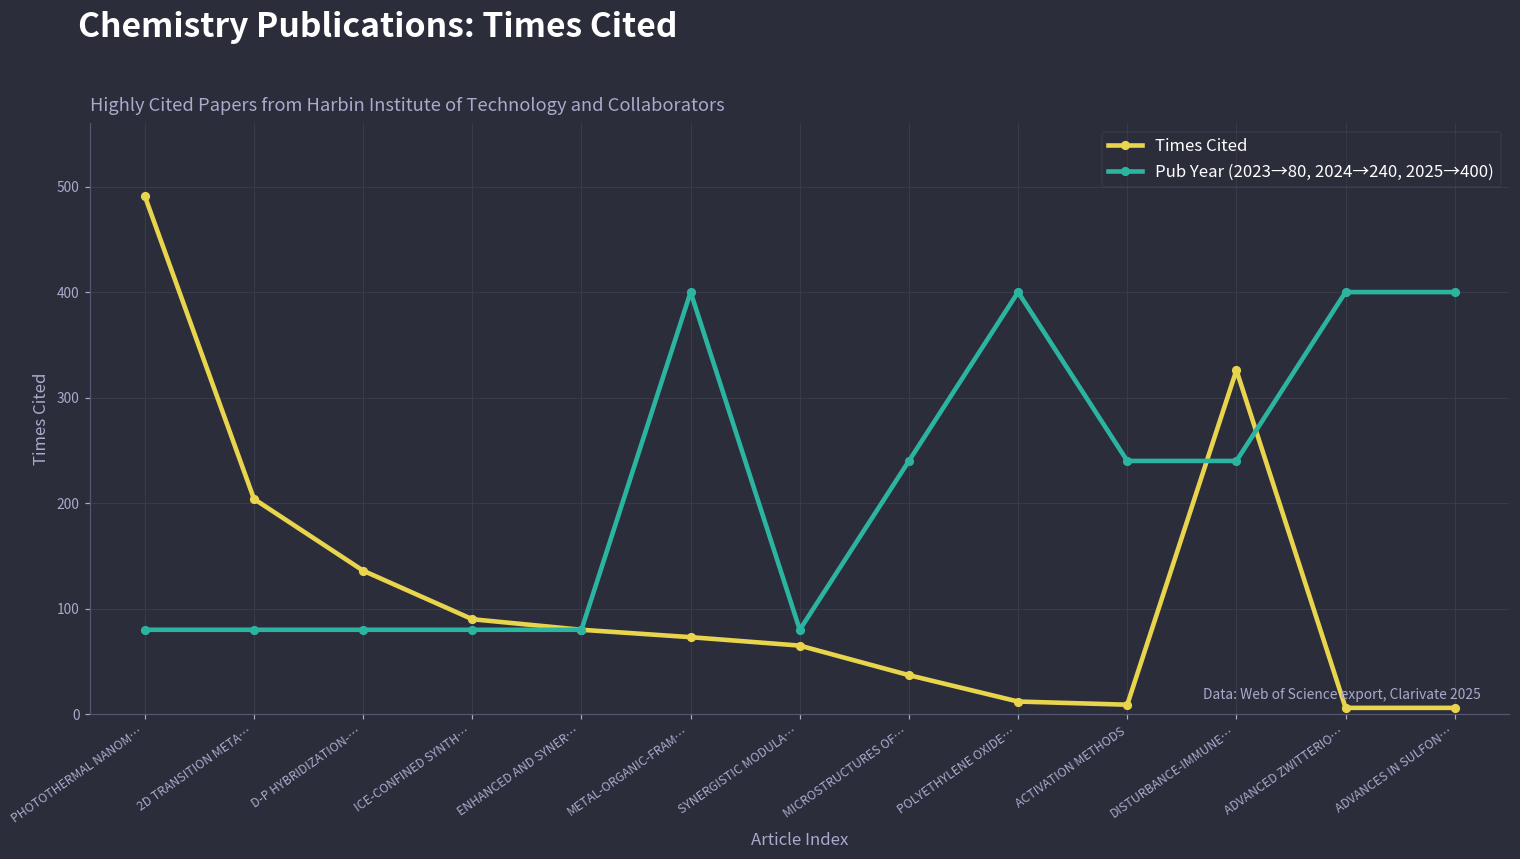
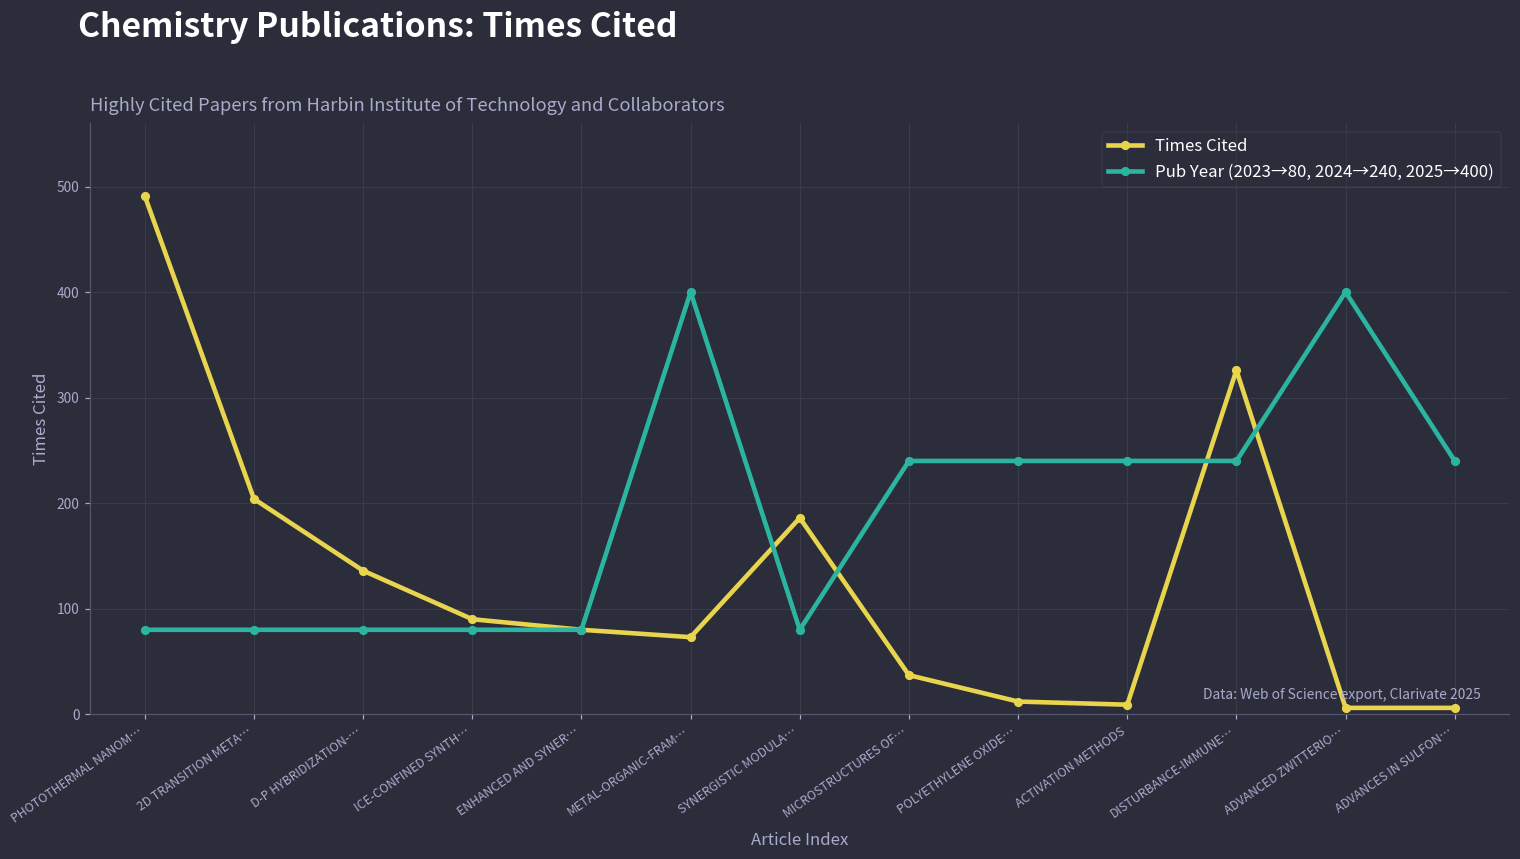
Times Cited, SYNERGISTIC MODULA…: 70 -> 190
Pub Year (2023→80, 2024→240, 2025→400), POLYETHYLENE OXIDE…: 400 -> 240
Pub Year (2023→80, 2024→240, 2025→400), ADVANCES IN SULFON…: 400 -> 240
